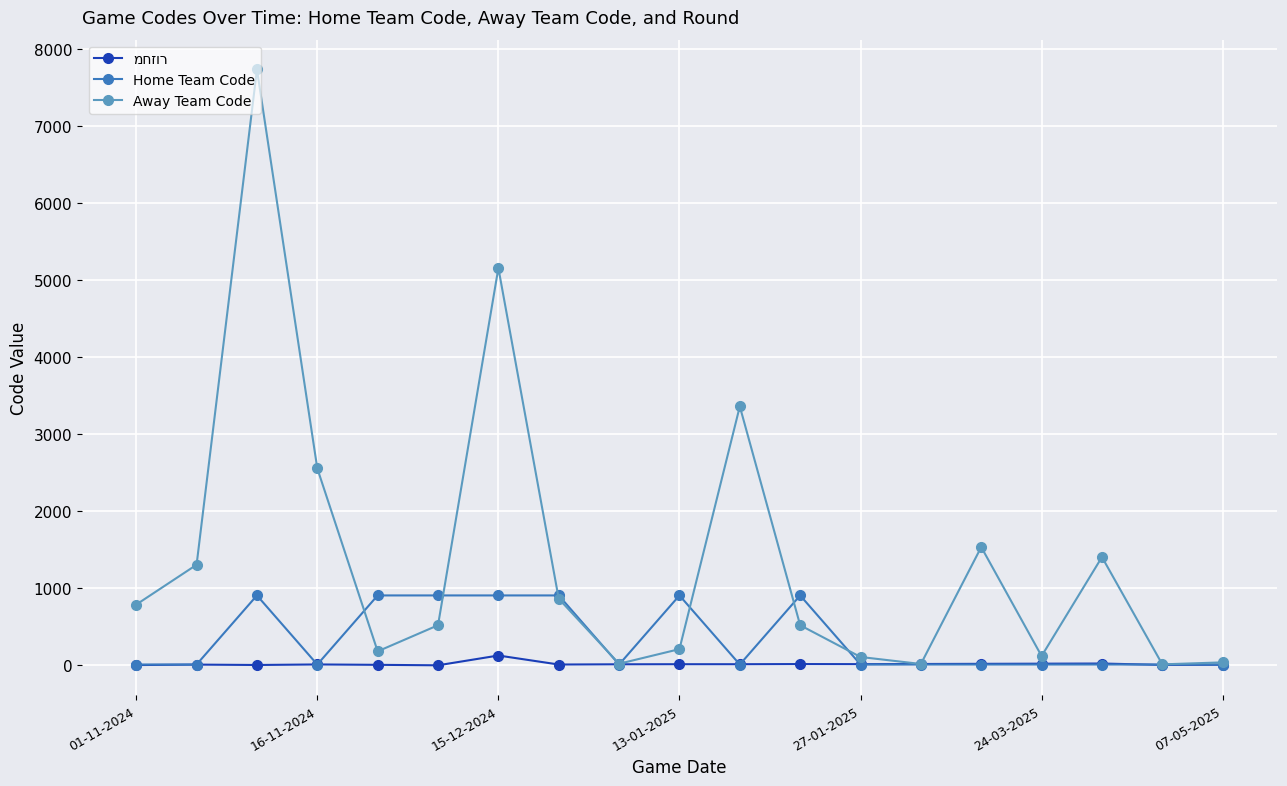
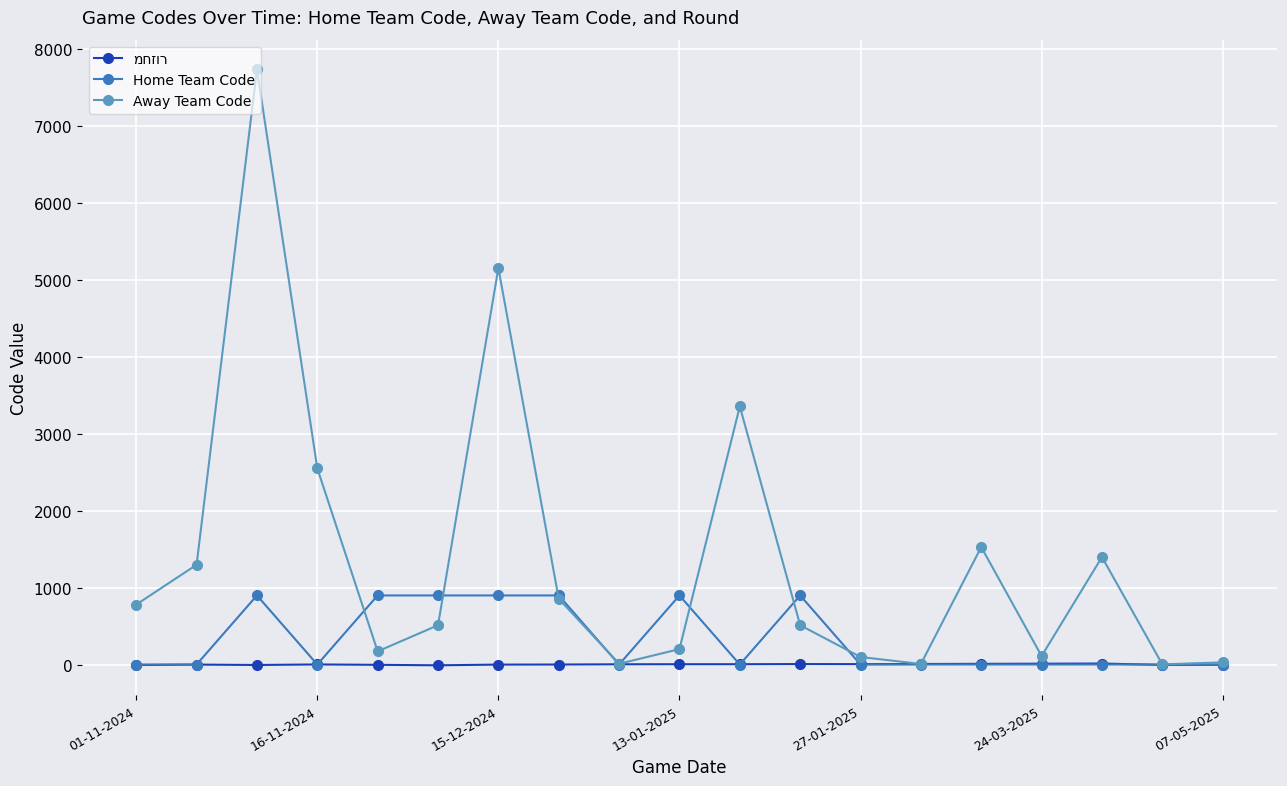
מחזור, 15-12-2024: 100 -> 0
